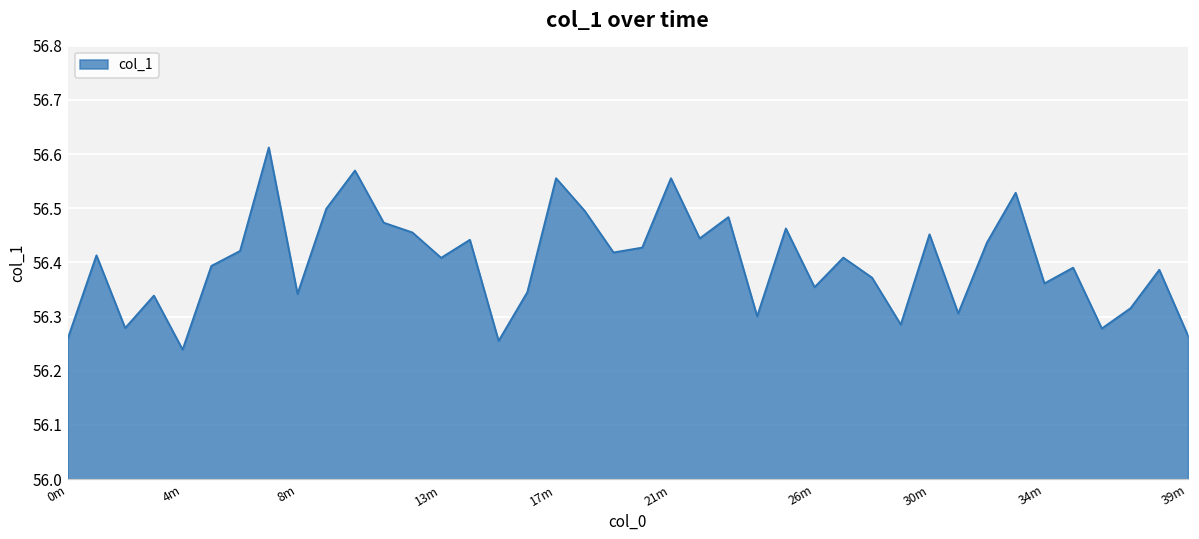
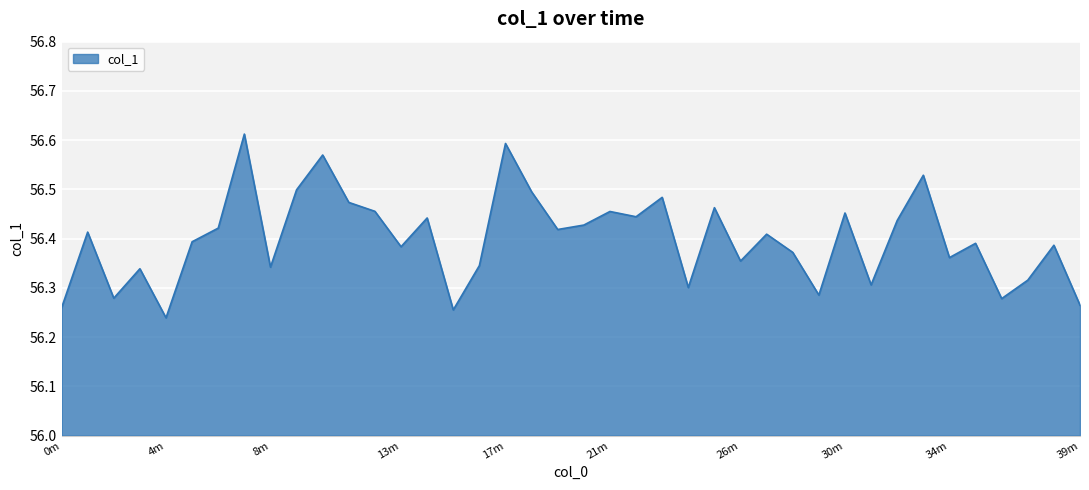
13m: 56.41 -> 56.38
17m: 56.56 -> 56.59
21m: 56.56 -> 56.46
